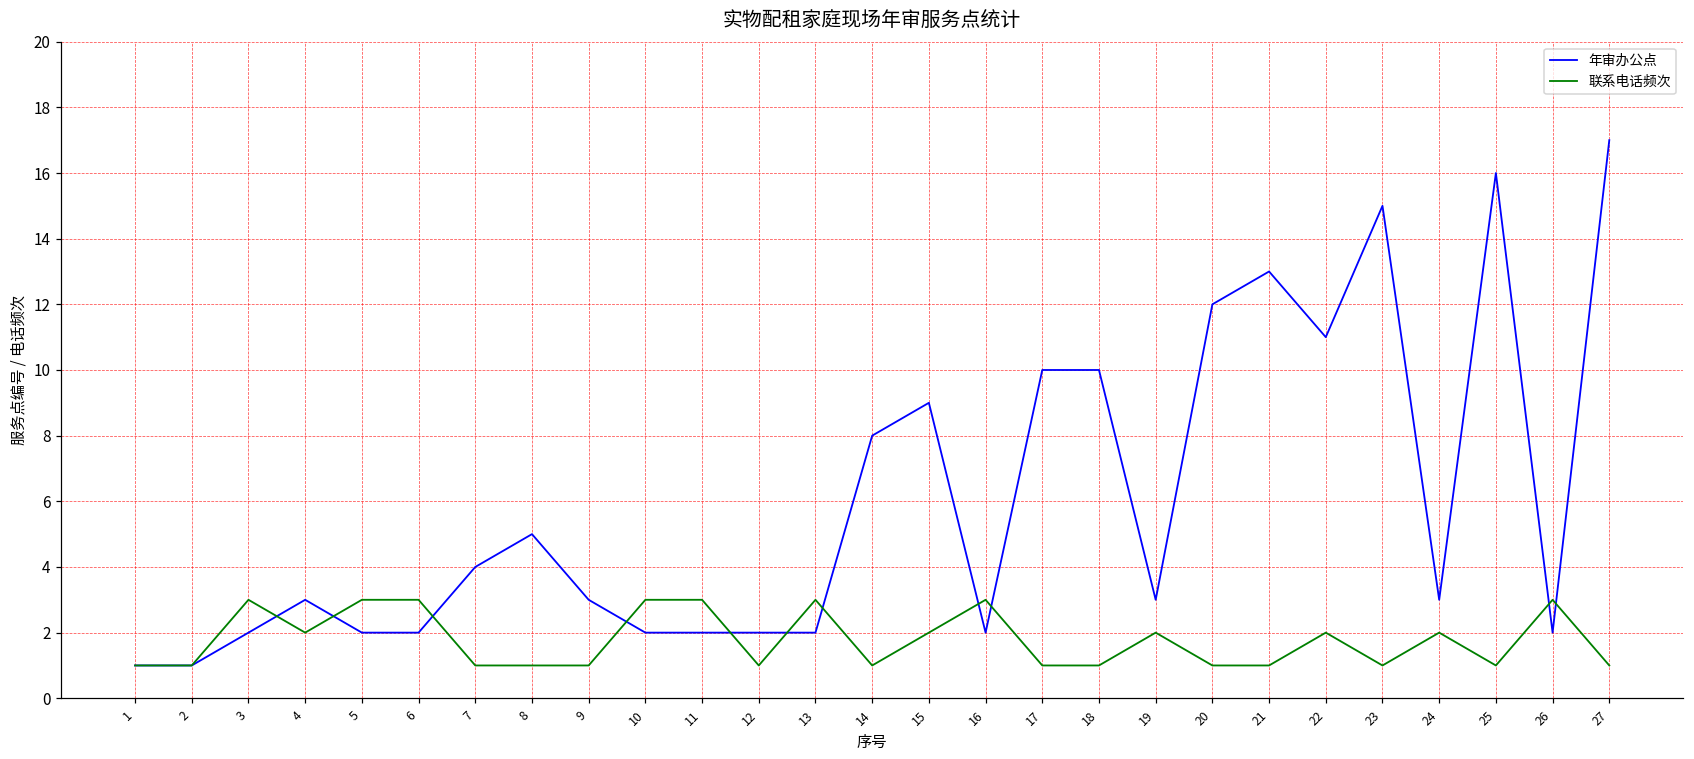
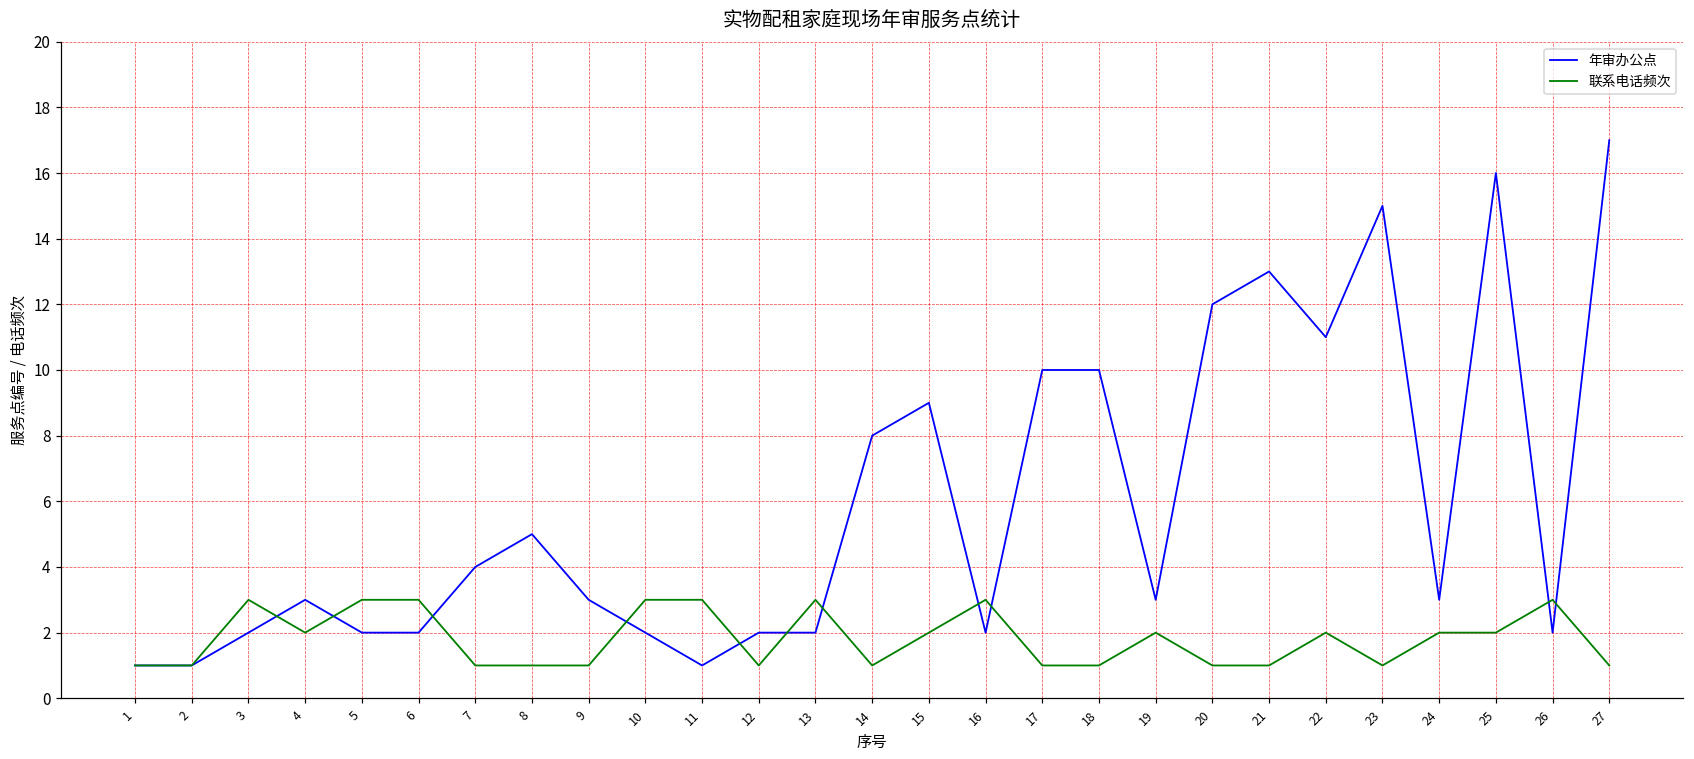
年审办公点, 11: 2 -> 1
联系电话频次, 25: 1 -> 2
